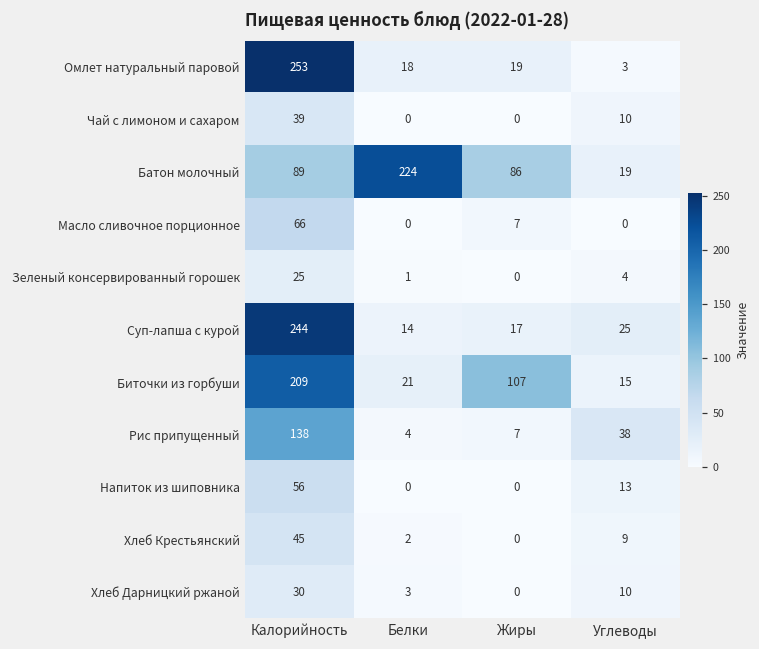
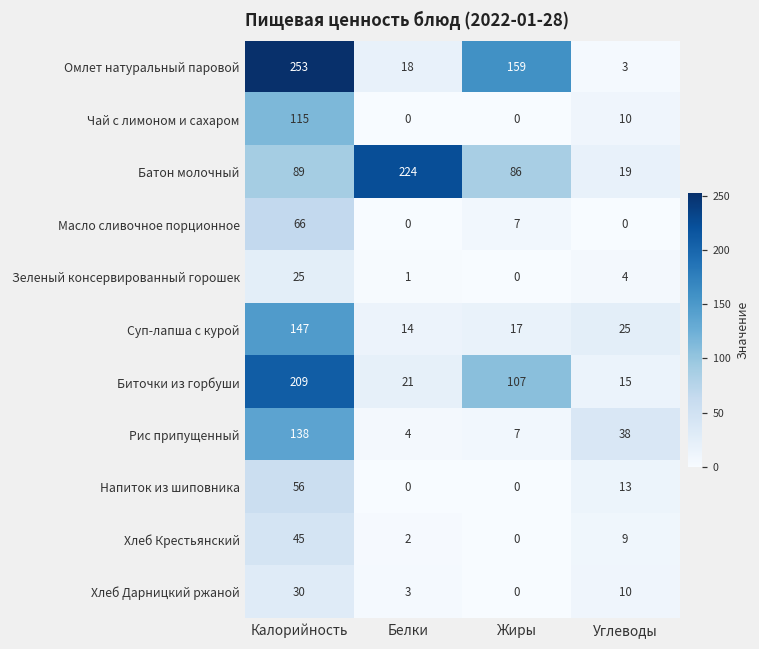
Омлет натуральный паровой, Жиры: 19 -> 159
Чай с лимоном и сахаром, Калорийность: 39 -> 115
Суп-лапша с курой, Калорийность: 244 -> 147
